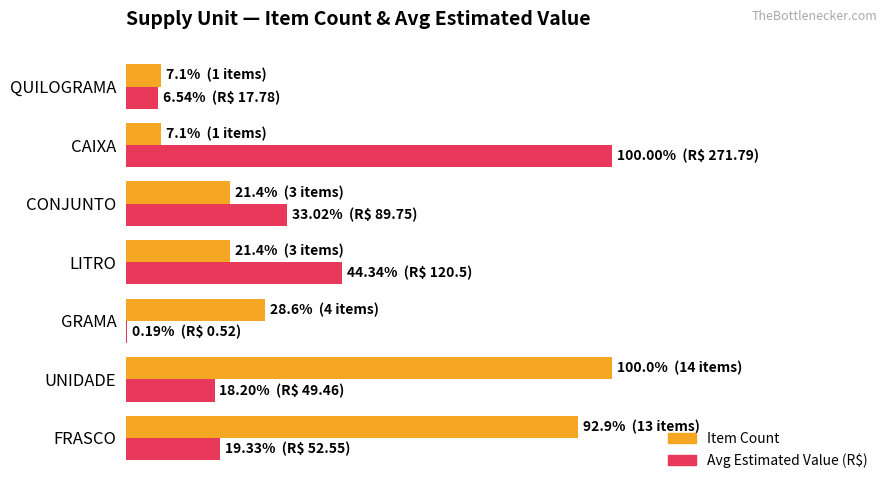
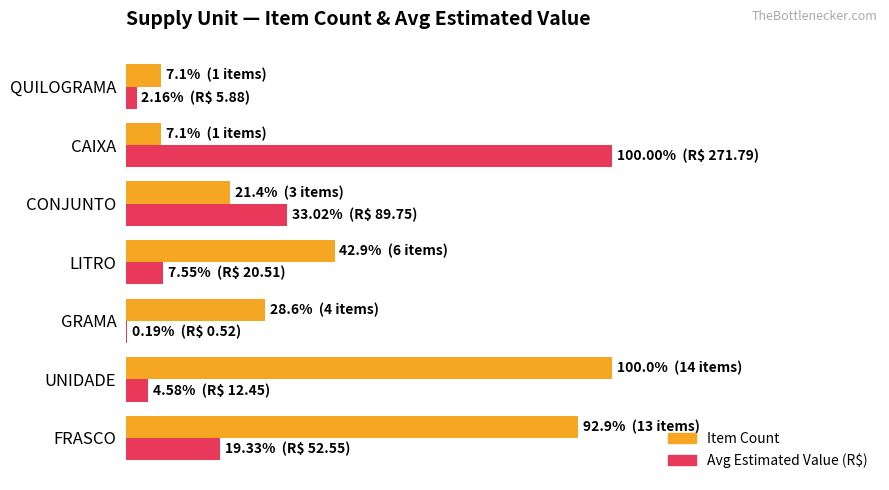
Avg Estimated Value (R$), QUILOGRAMA: 6.54% (R$ 17.78) -> 2.16% (R$ 5.88)
Item Count, LITRO: 21.4% (3 items) -> 42.9% (6 items)
Avg Estimated Value (R$), LITRO: 44.34% (R$ 120.5) -> 7.55% (R$ 20.51)
Avg Estimated Value (R$), UNIDADE: 18.20% (R$ 49.46) -> 4.58% (R$ 12.45)
